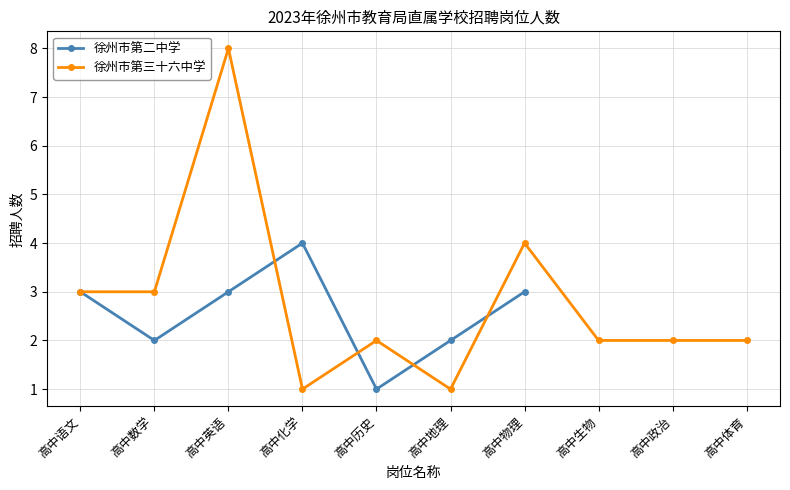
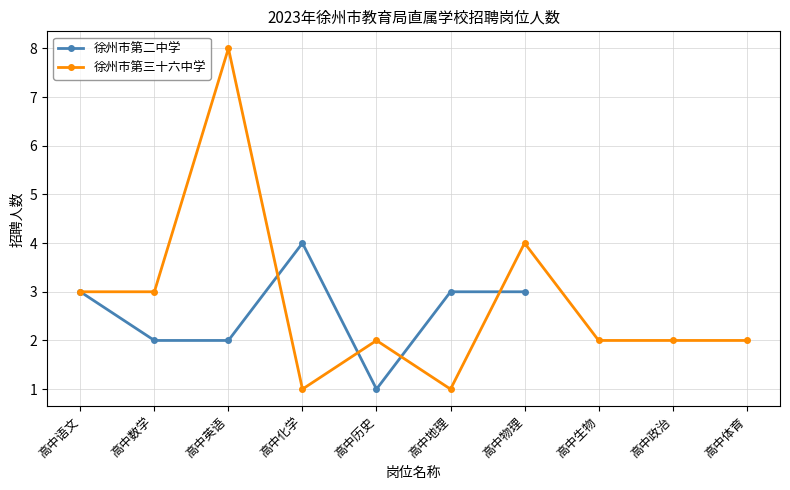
徐州市第二中学, 高中英语: 3 -> 2
徐州市第二中学, 高中地理: 2 -> 3
